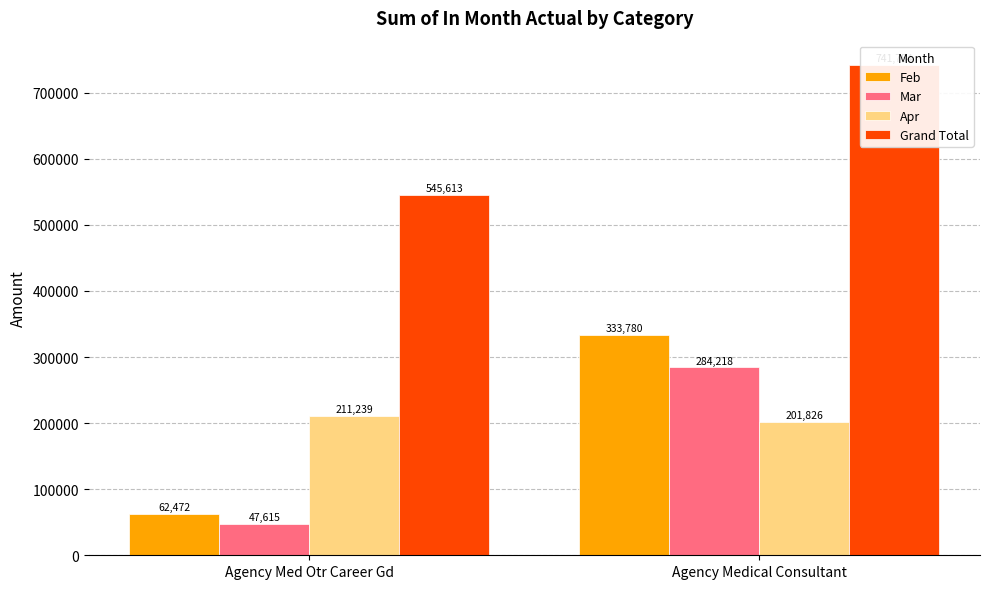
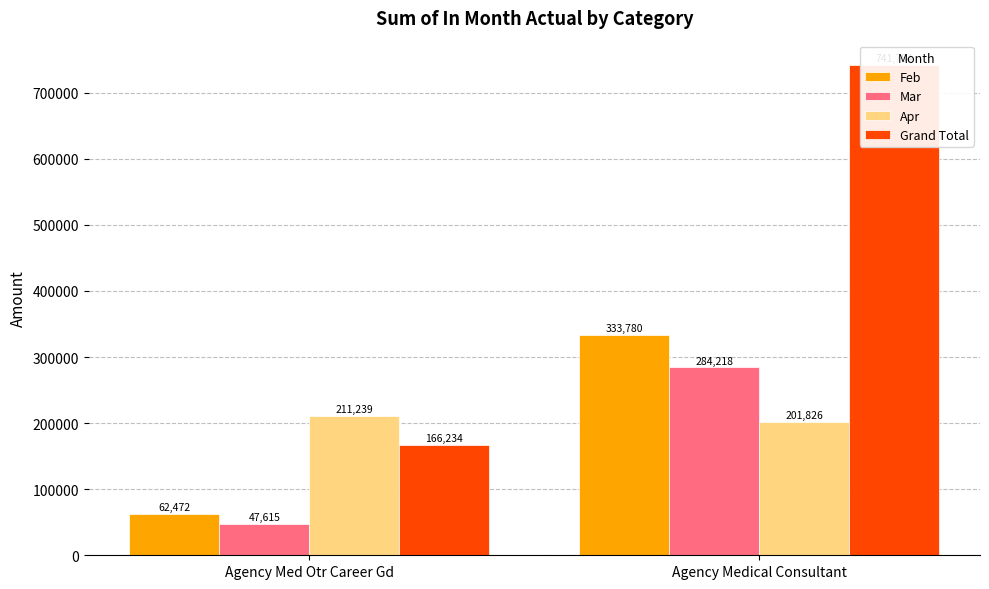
Grand Total, Agency Med Otr Career Gd: 545,613 -> 166,234
